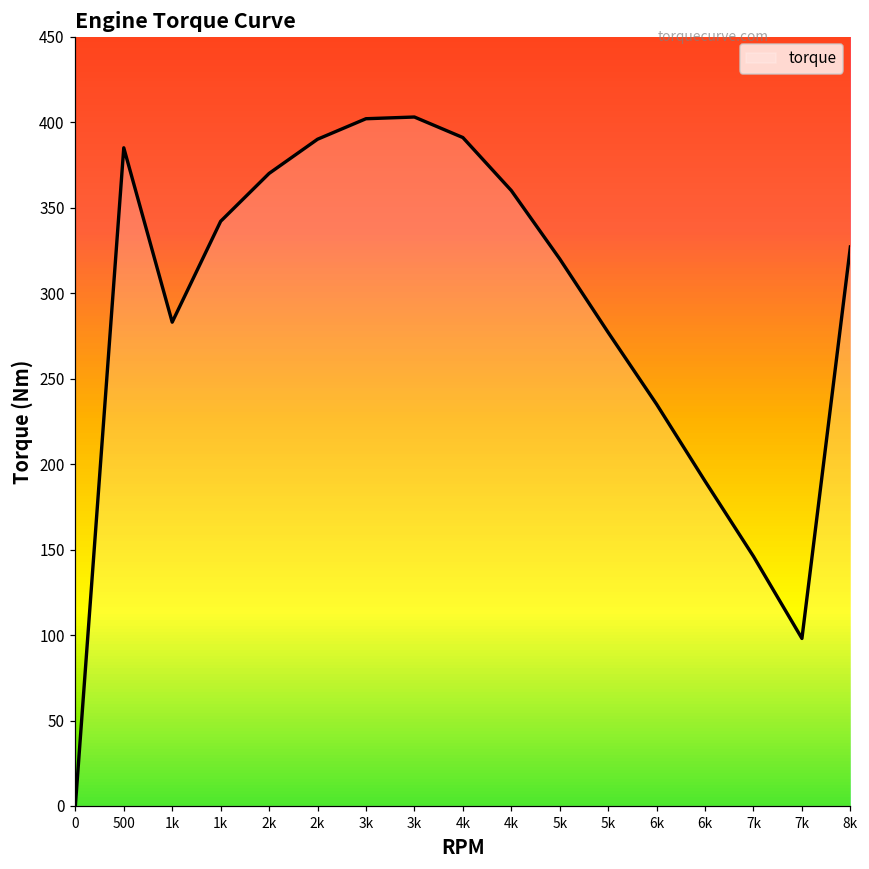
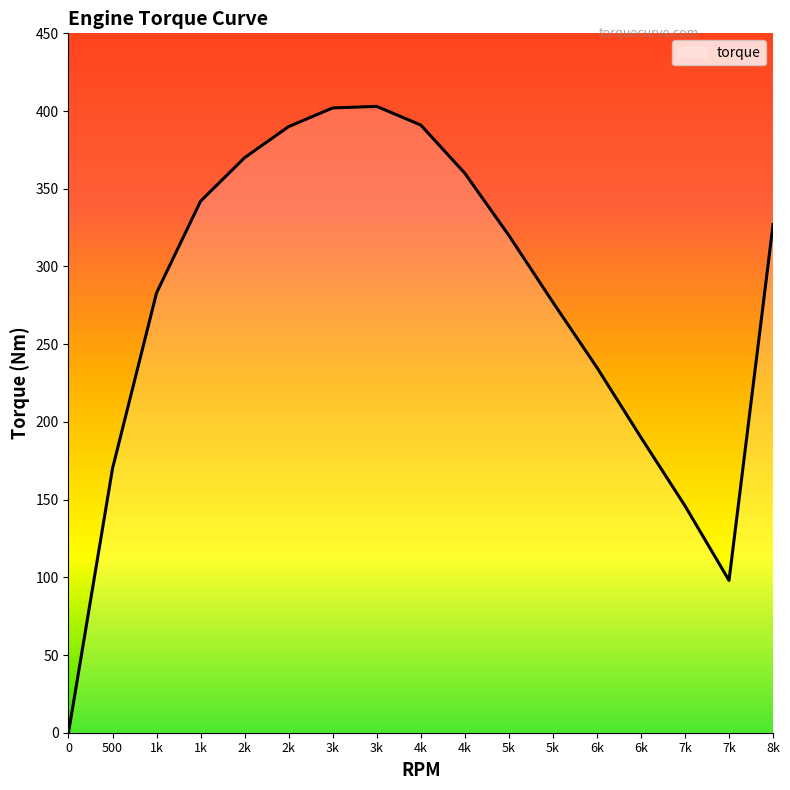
500: 385 -> 170
